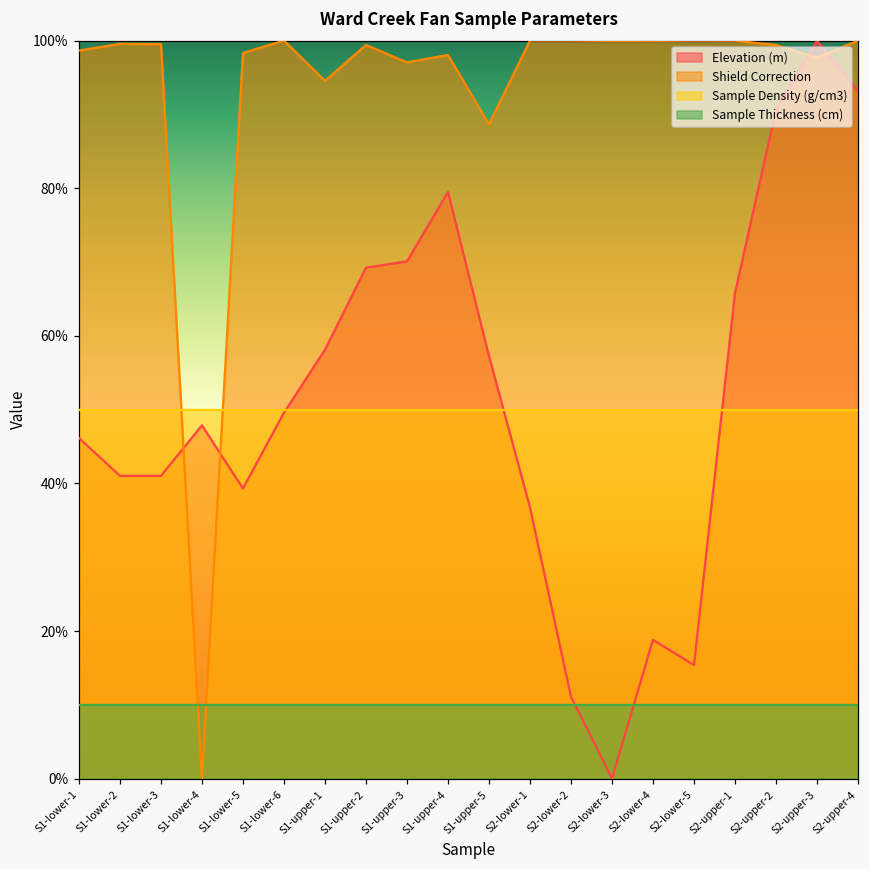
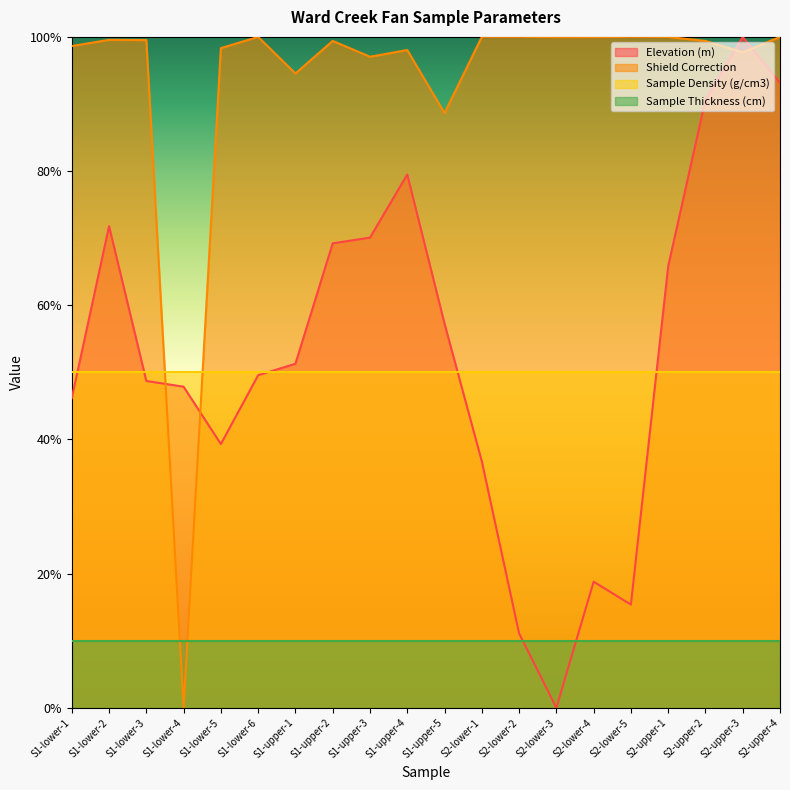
Elevation (m), S1-lower-2: 41% -> 72%
Elevation (m), S1-lower-3: 41% -> 49%
Elevation (m), S1-upper-1: 58% -> 51%
